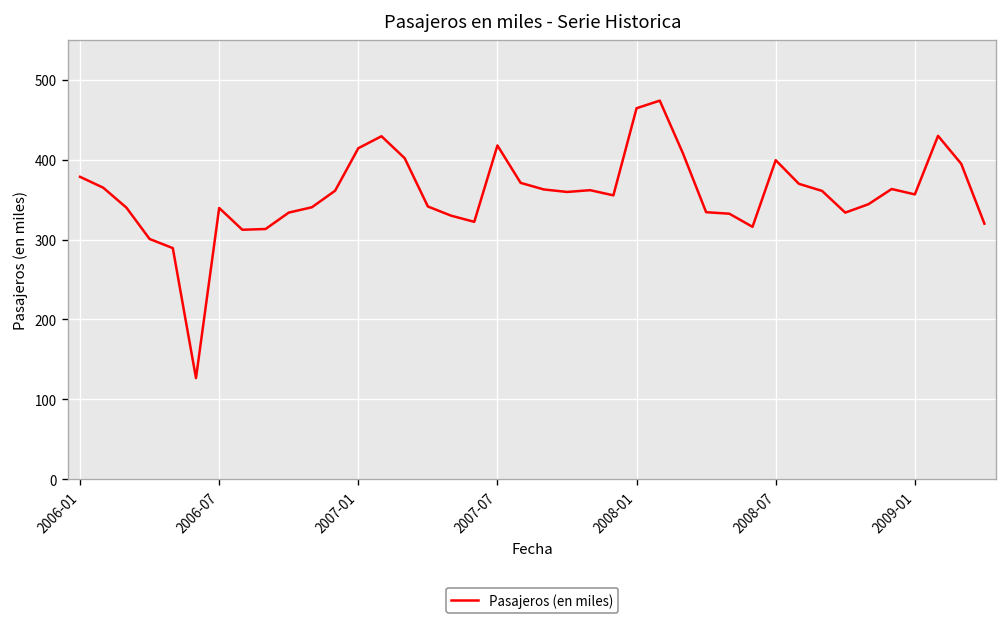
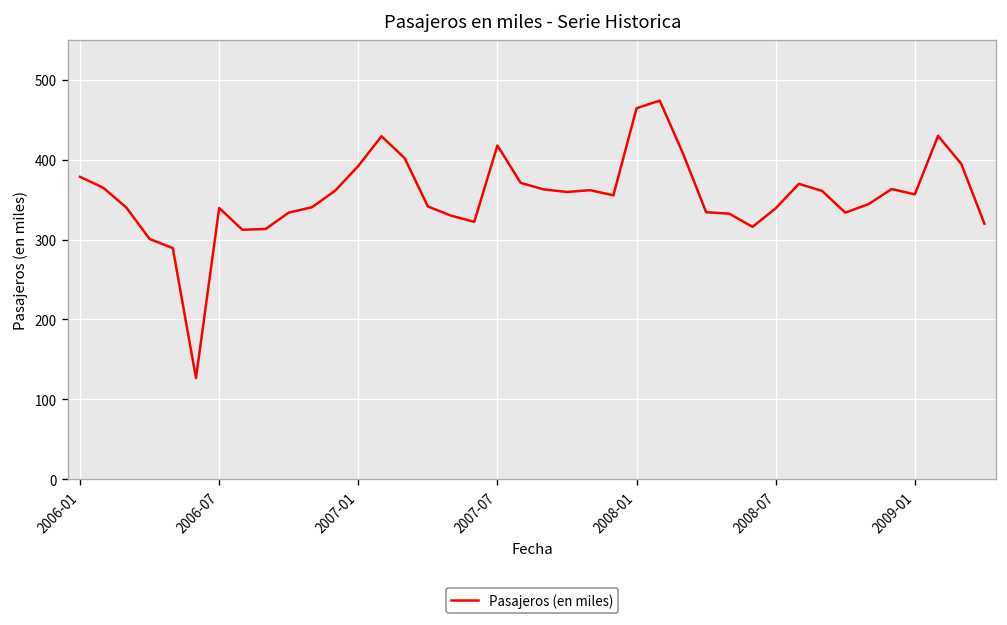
2007-01: 410 -> 390
2008-07: 400 -> 340
